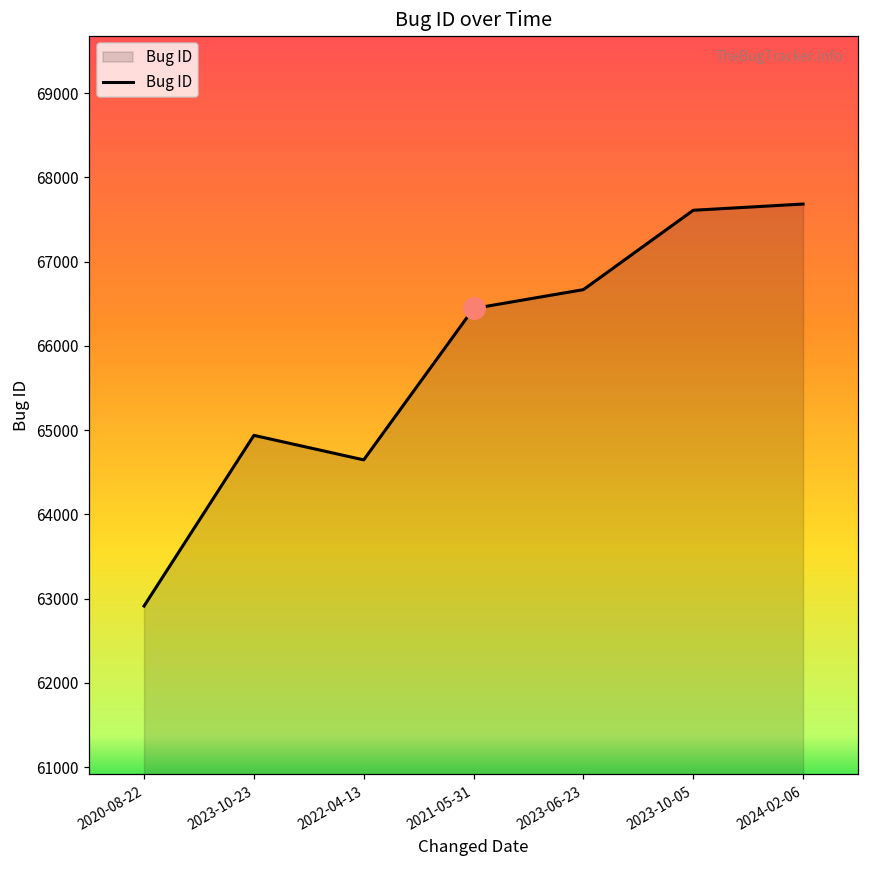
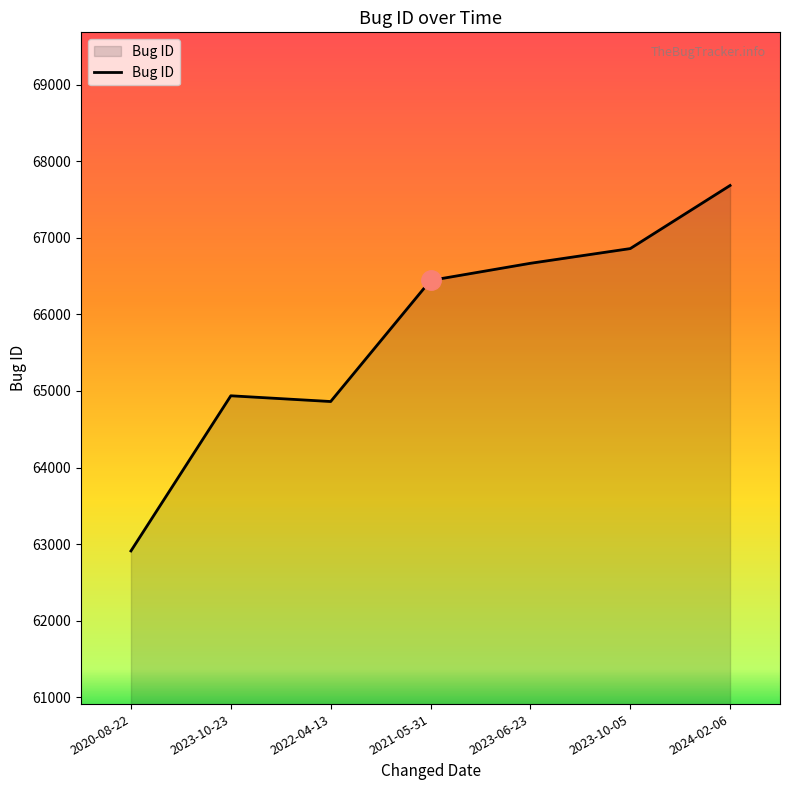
Bug ID, 2022-04-13: 64600 -> 64900
Bug ID, 2023-10-05: 67600 -> 66900
